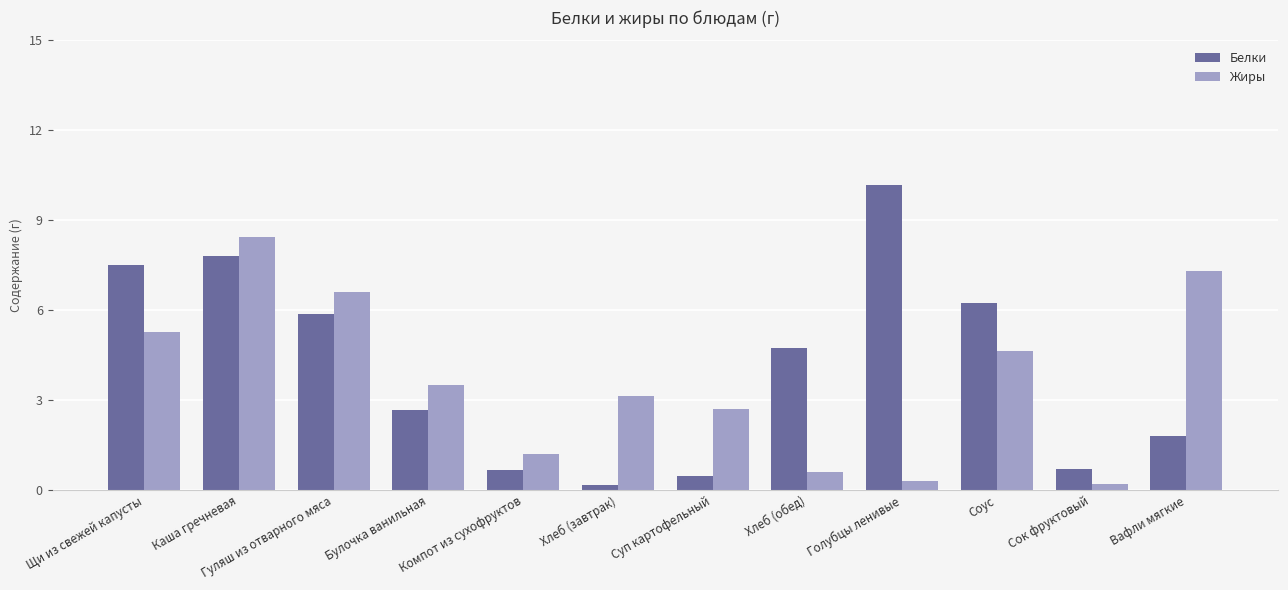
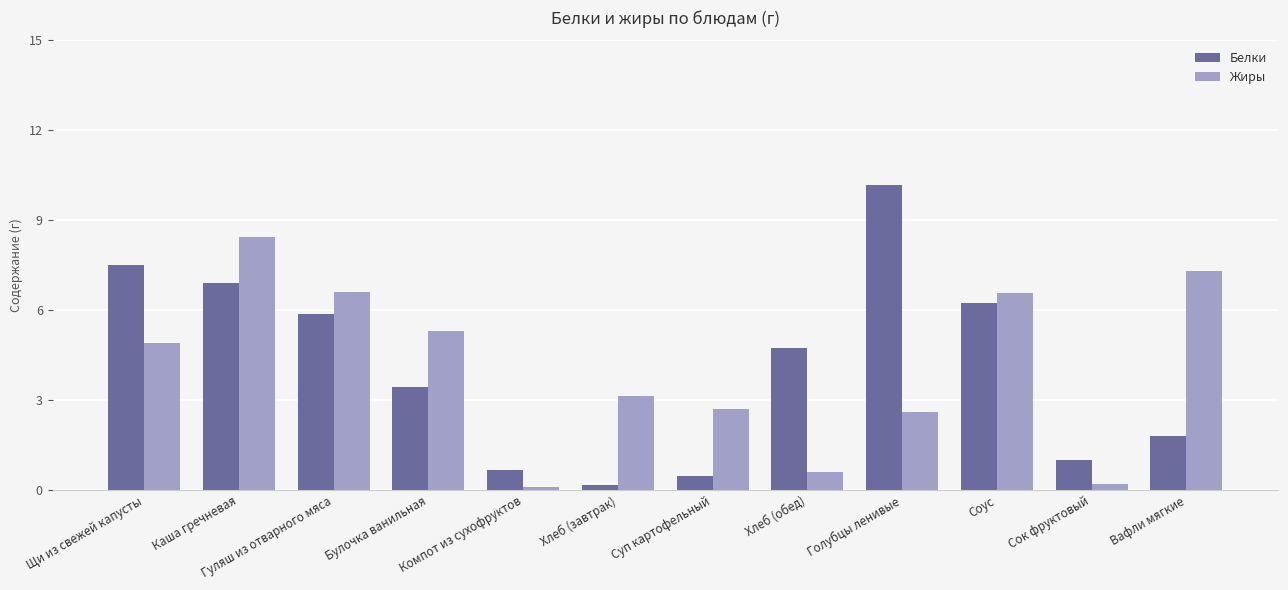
Жиры, Щи из свежей капусты: 5.3 -> 4.9
Белки, Каша гречневая: 7.8 -> 6.9
Белки, Булочка ванильная: 2.7 -> 3.5
Жиры, Булочка ванильная: 3.5 -> 5.3
Жиры, Компот из сухофруктов: 1.2 -> 0.1
Жиры, Голубцы ленивые: 0.3 -> 2.6
Жиры, Соус: 4.7 -> 6.6
Белки, Сок фруктовый: 0.7 -> 1.0
